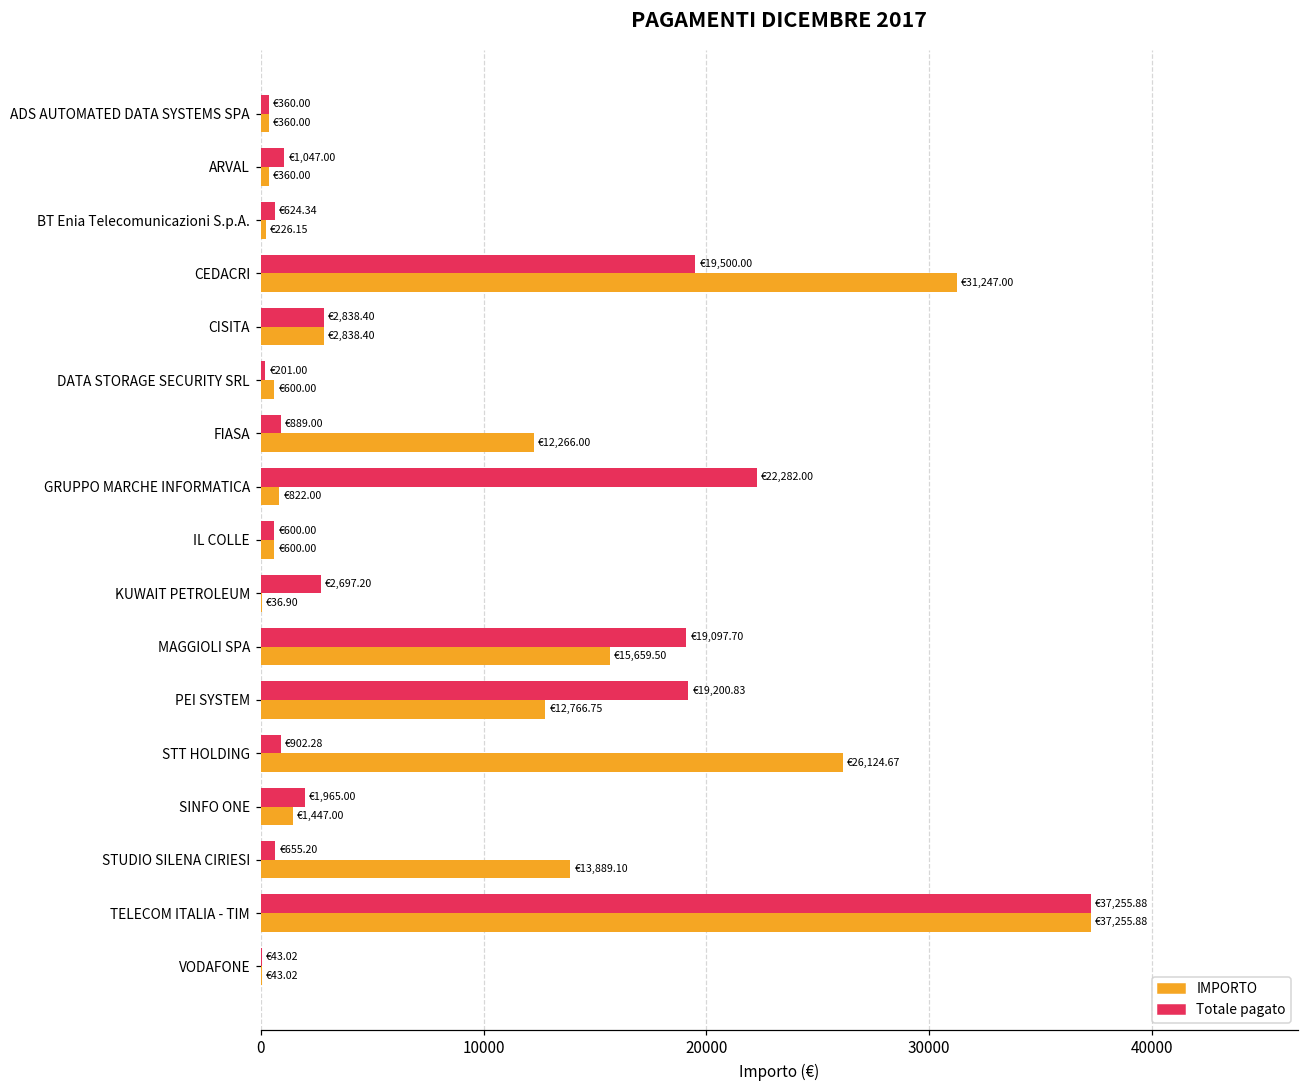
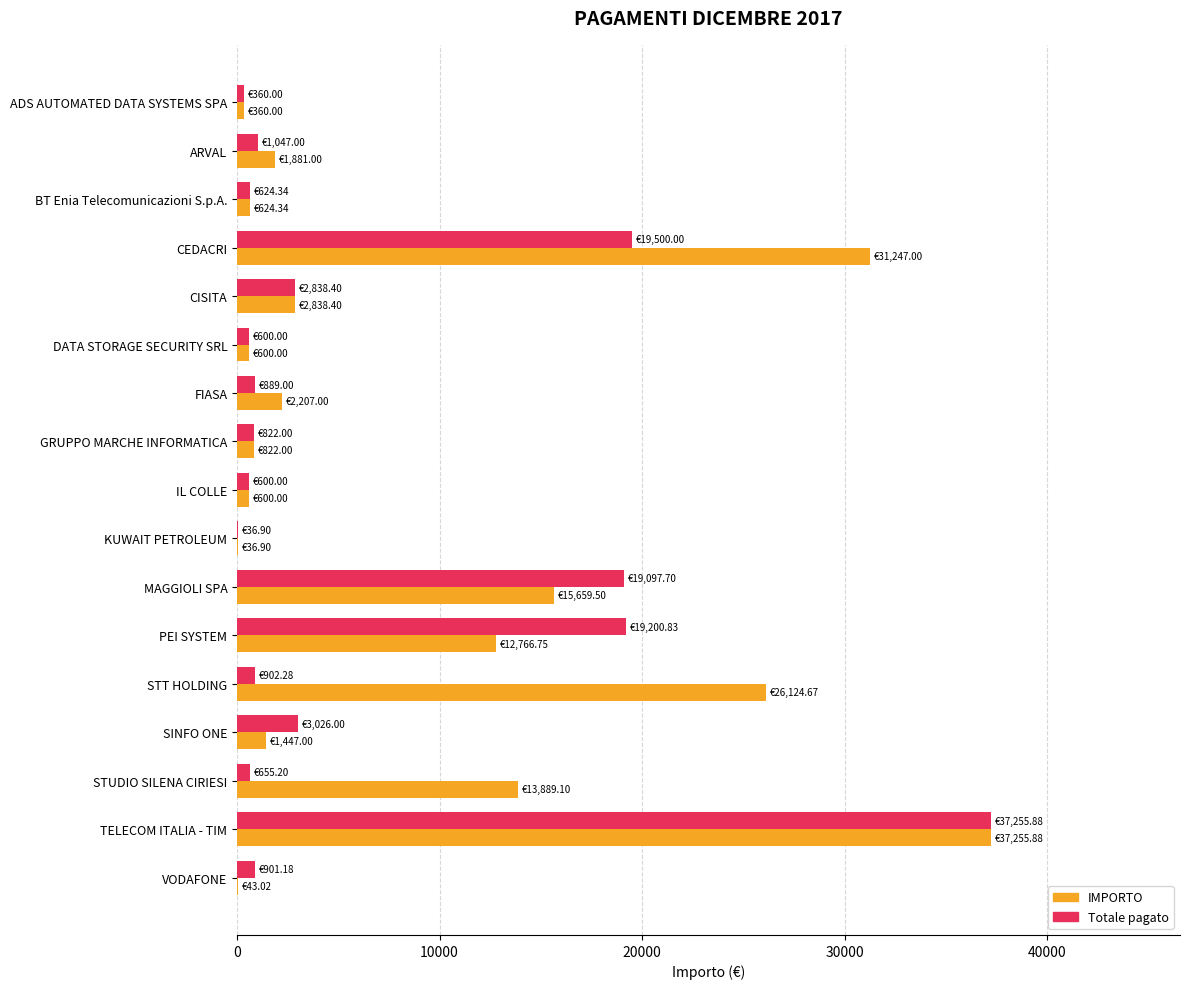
IMPORTO, ARVAL: €360.00 -> €1,881.00
IMPORTO, BT Enia Telecomunicazioni S.p.A.: €226.15 -> €624.34
Totale pagato, DATA STORAGE SECURITY SRL: €201.00 -> €600.00
IMPORTO, FIASA: €12,266.00 -> €2,207.00
Totale pagato, GRUPPO MARCHE INFORMATICA: €22,282.00 -> €822.00
Totale pagato, KUWAIT PETROLEUM: €2,697.20 -> €36.90
Totale pagato, SINFO ONE: €1,965.00 -> €3,026.00
Totale pagato, VODAFONE: €43.02 -> €901.18
